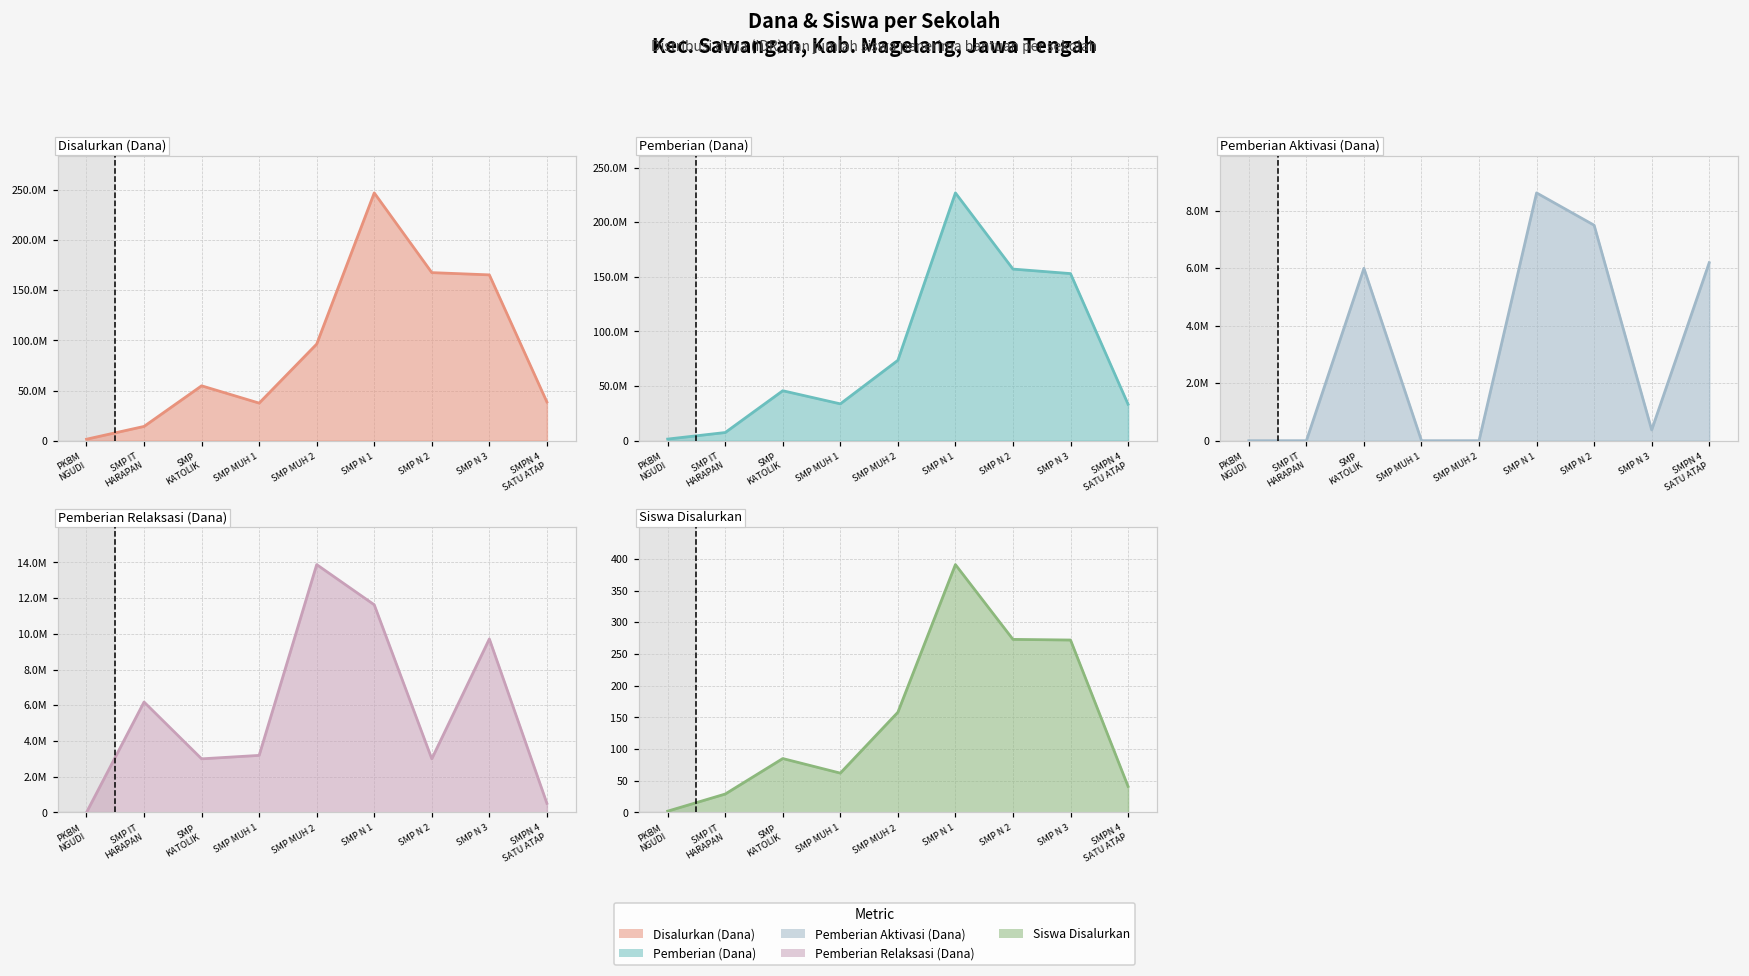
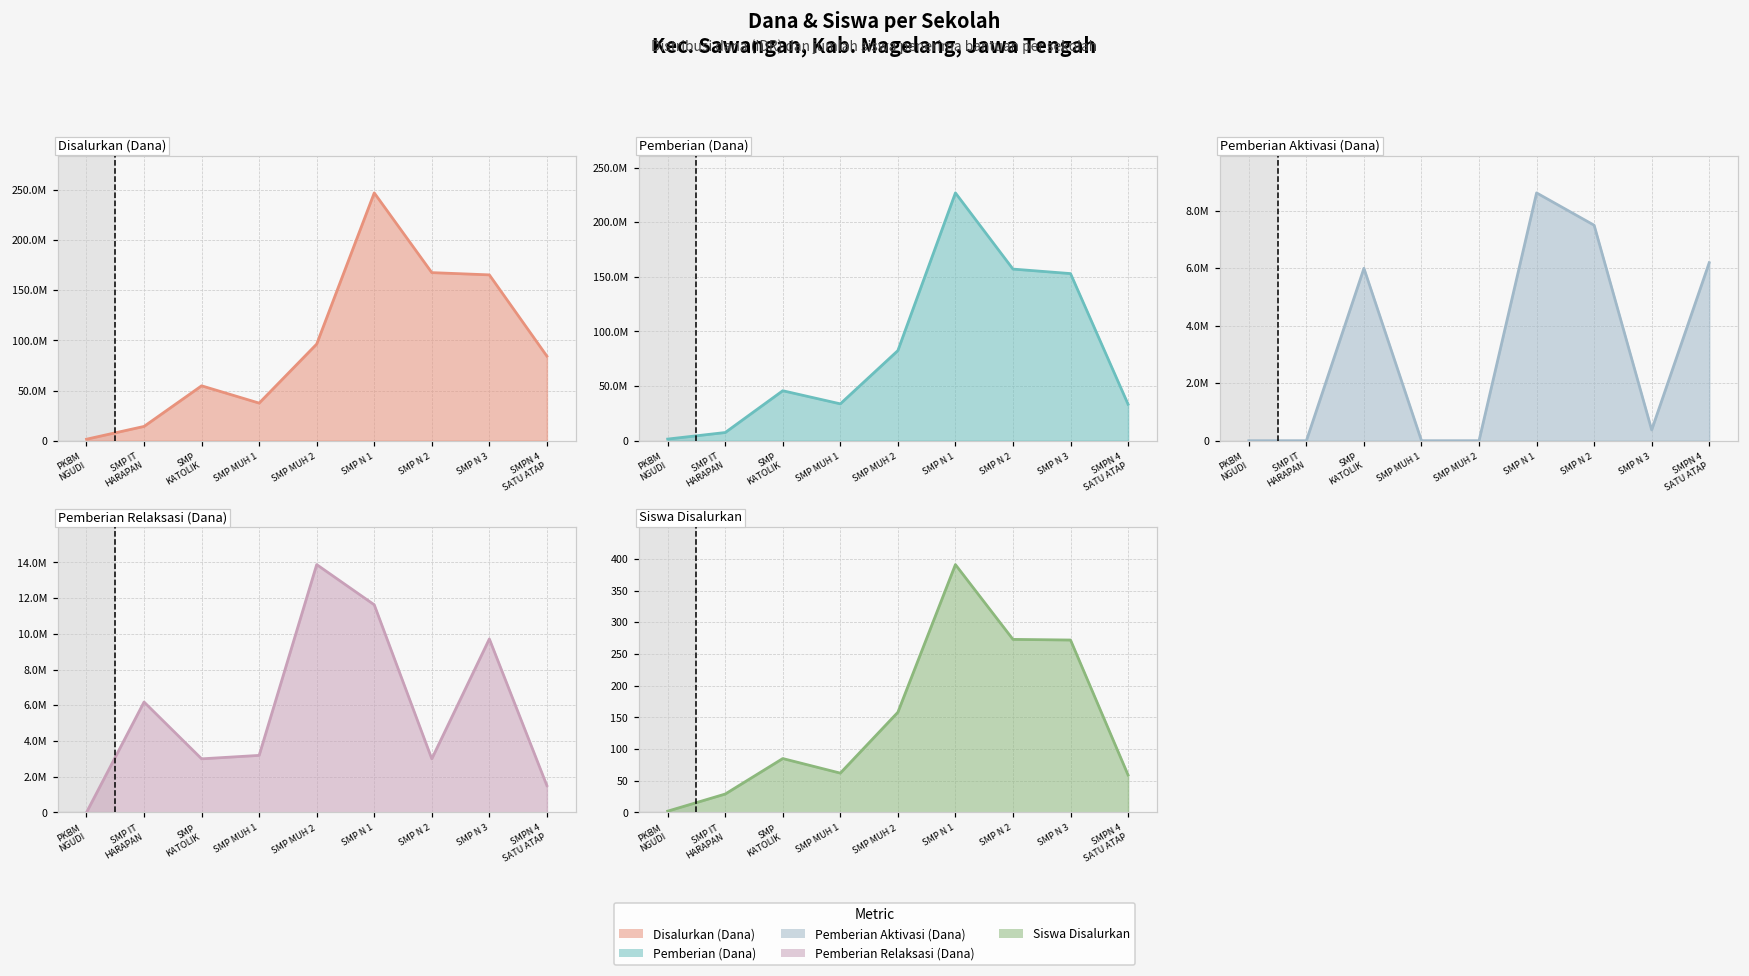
Disalurkan (Dana), SMPN 4 SATU ATAP: 40000000 -> 80000000
Pemberian (Dana), SMP MUH 2: 70000000 -> 80000000
Pemberian Relaksasi (Dana), SMPN 4 SATU ATAP: 500000 -> 1500000
Siswa Disalurkan, SMPN 4 SATU ATAP: 40 -> 60
